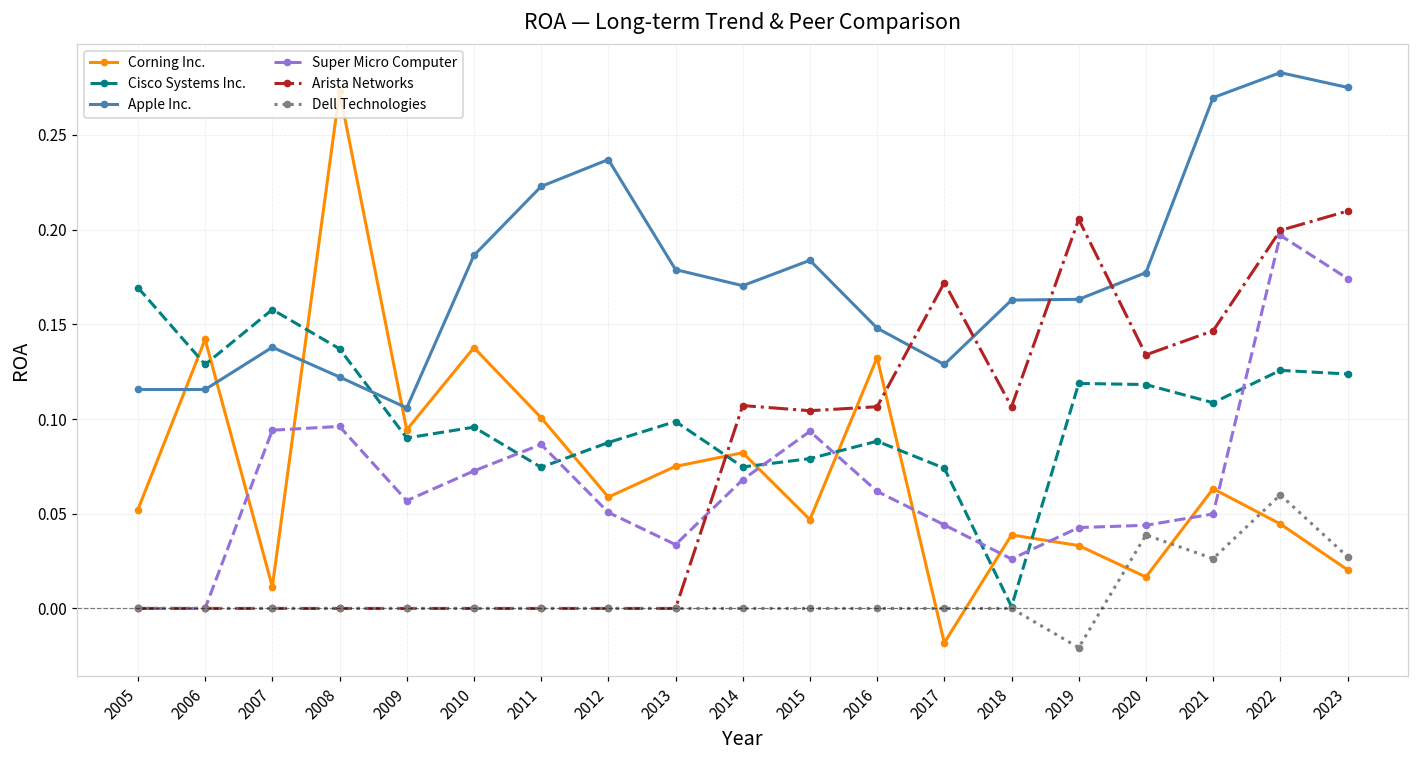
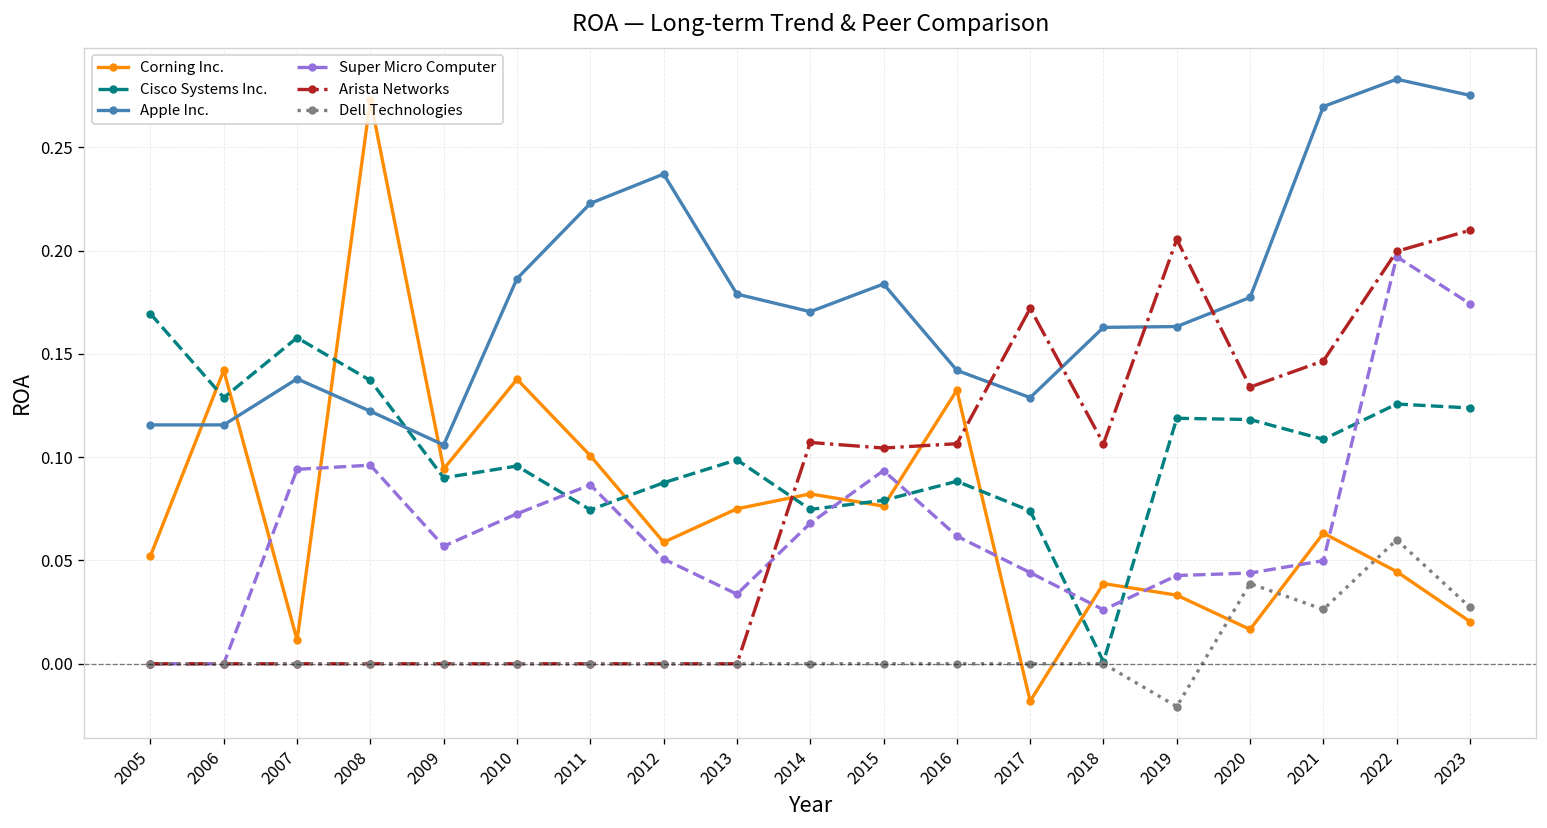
Corning Inc., 2015: 0.047 -> 0.076
Apple Inc., 2016: 0.148 -> 0.142
